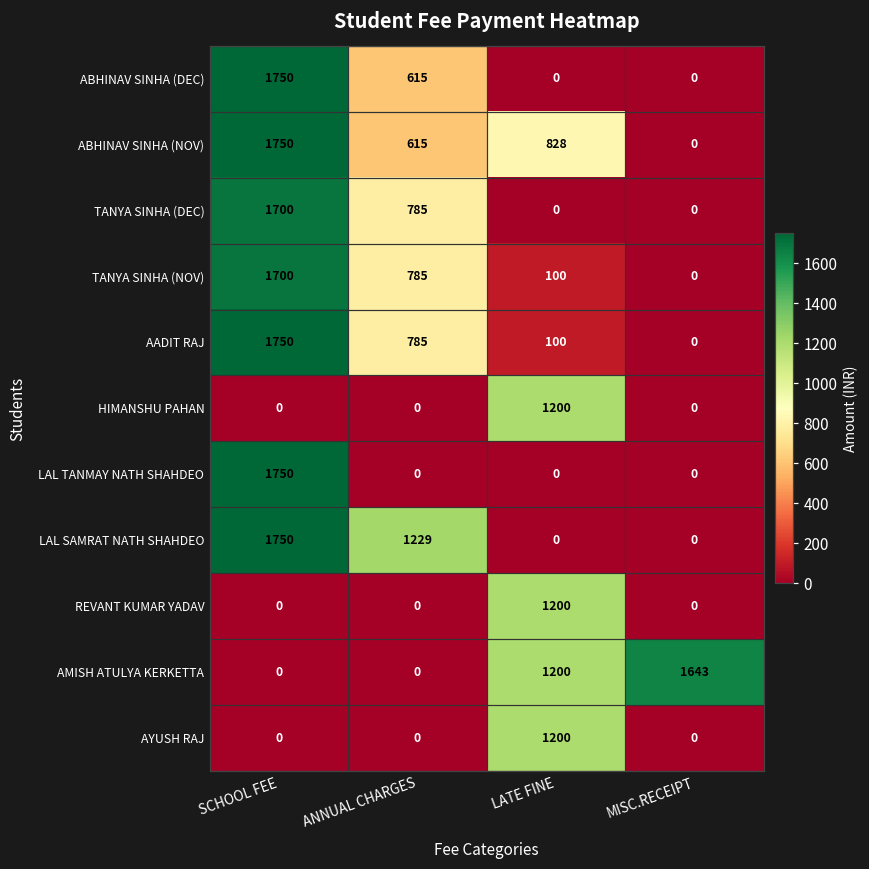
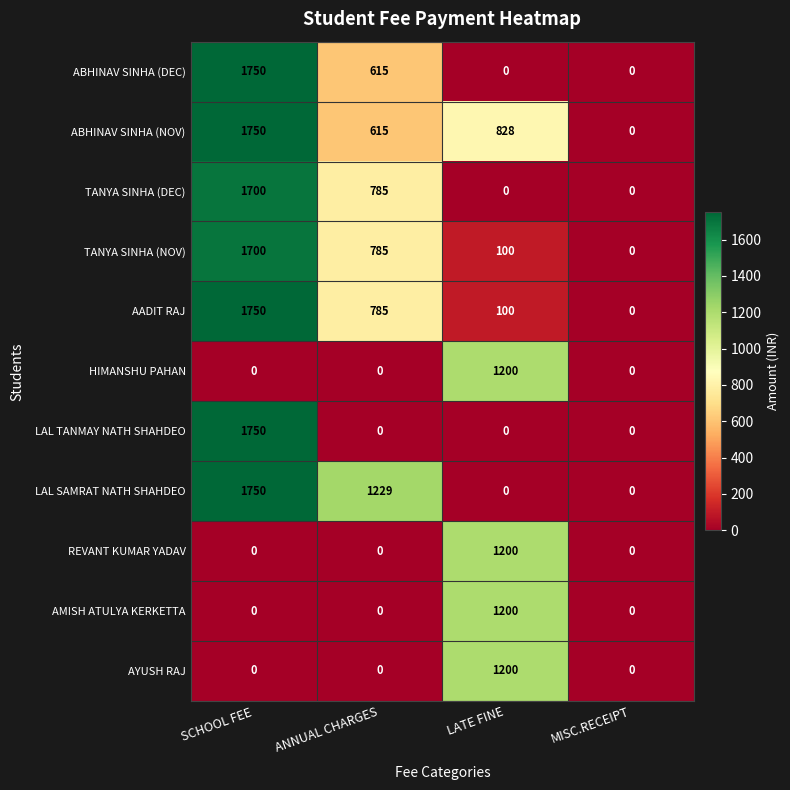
AMISH ATULYA KERKETTA, MISC.RECEIPT: 1643 -> 0
